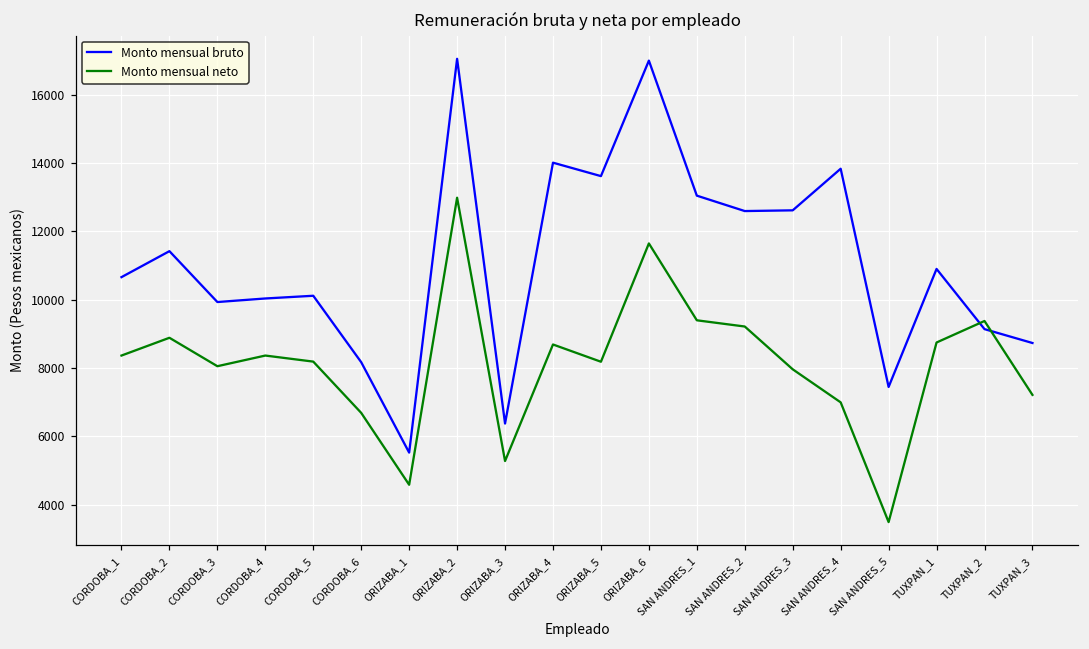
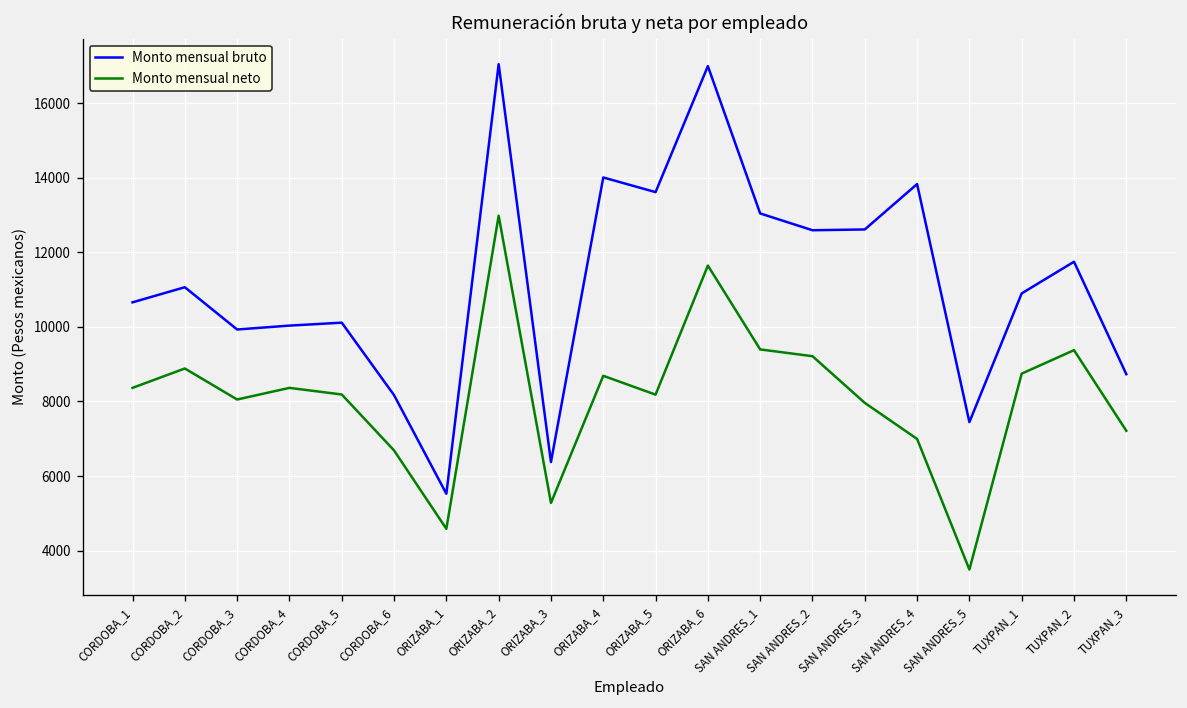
Monto mensual bruto, CORDOBA_2: 11400 -> 11100
Monto mensual bruto, TUXPAN_2: 9100 -> 11700
